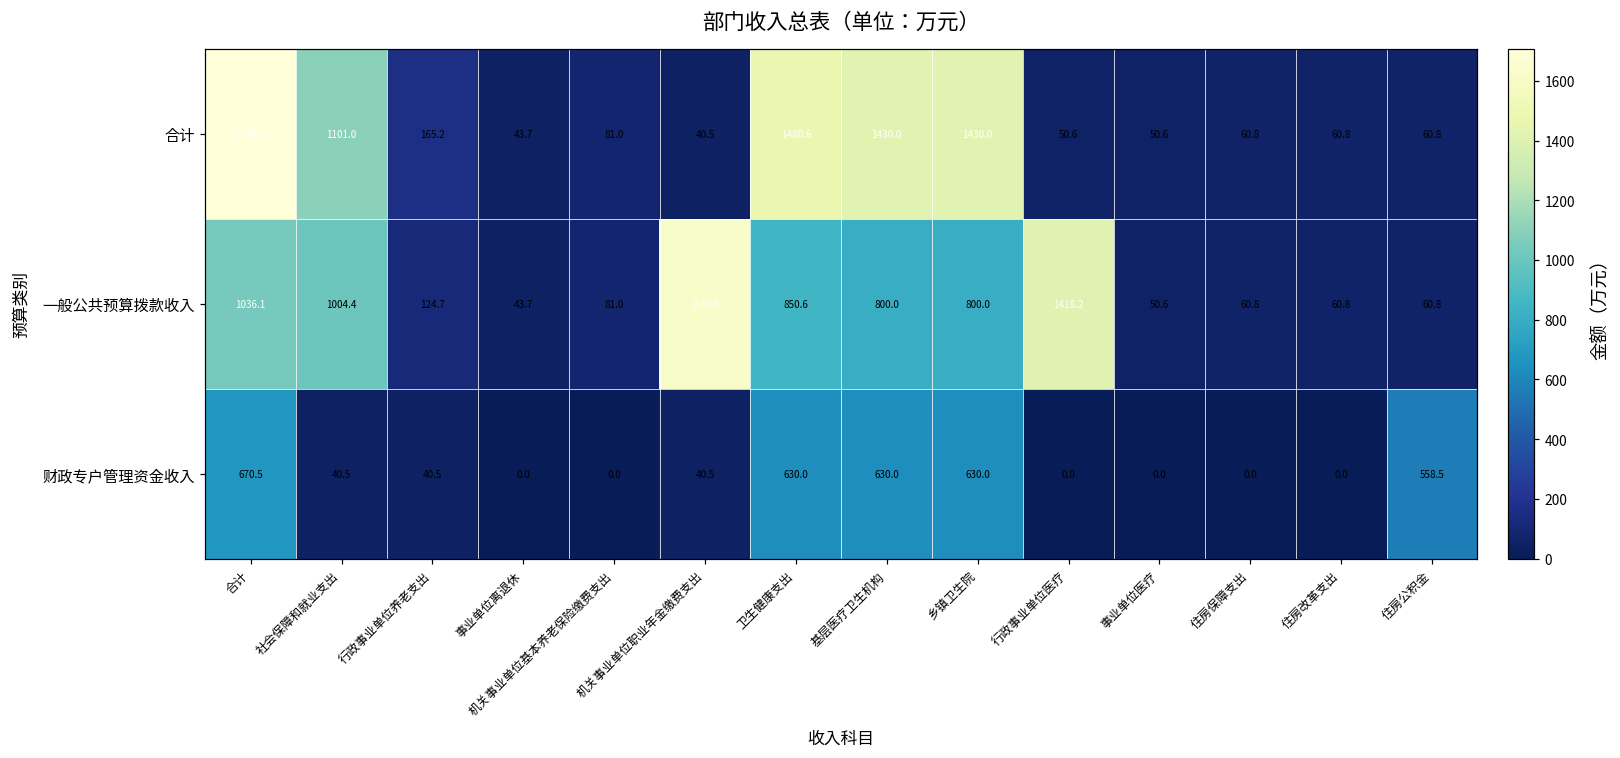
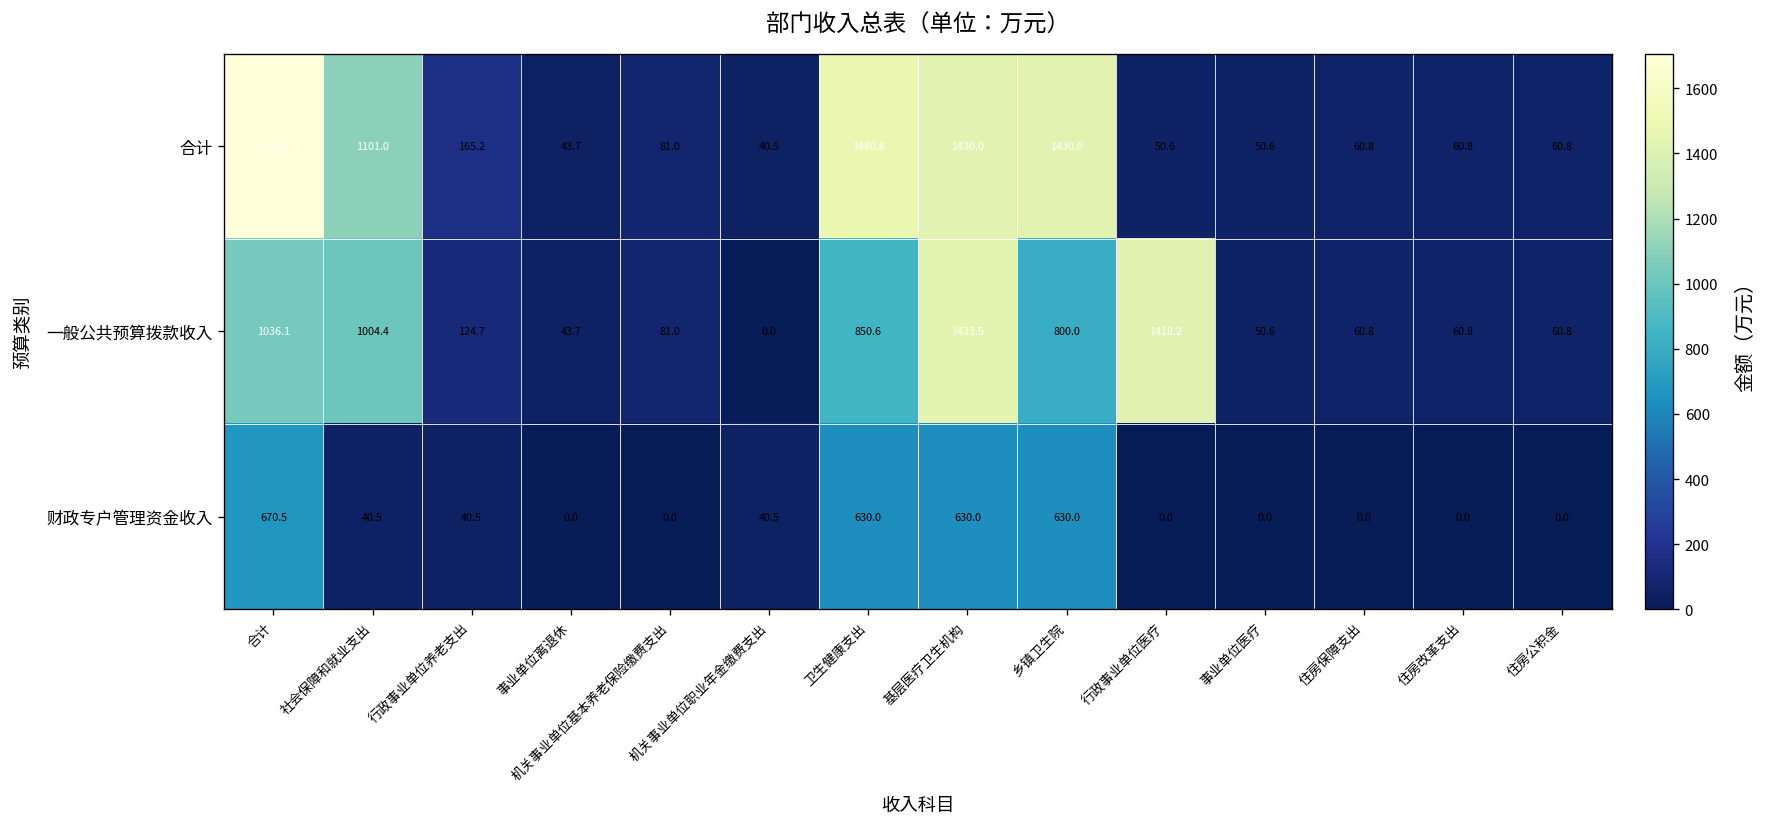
一般公共预算拨款收入, 机关事业单位职业年金缴费支出: 1615.6 -> 0.0
一般公共预算拨款收入, 基层医疗卫生机构: 800.0 -> 1433.5
财政专户管理资金收入, 住房公积金: 558.5 -> 0.0
